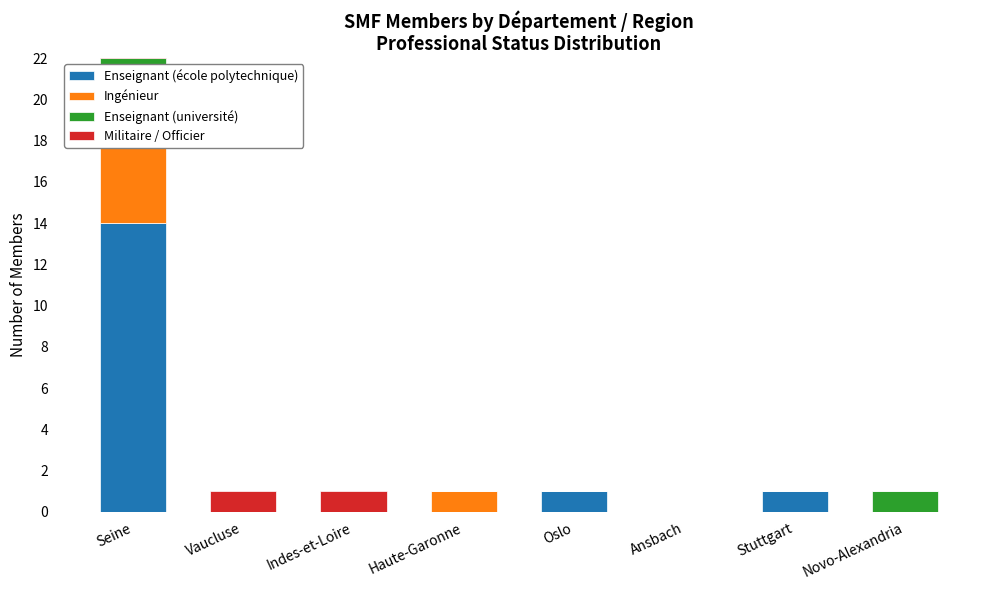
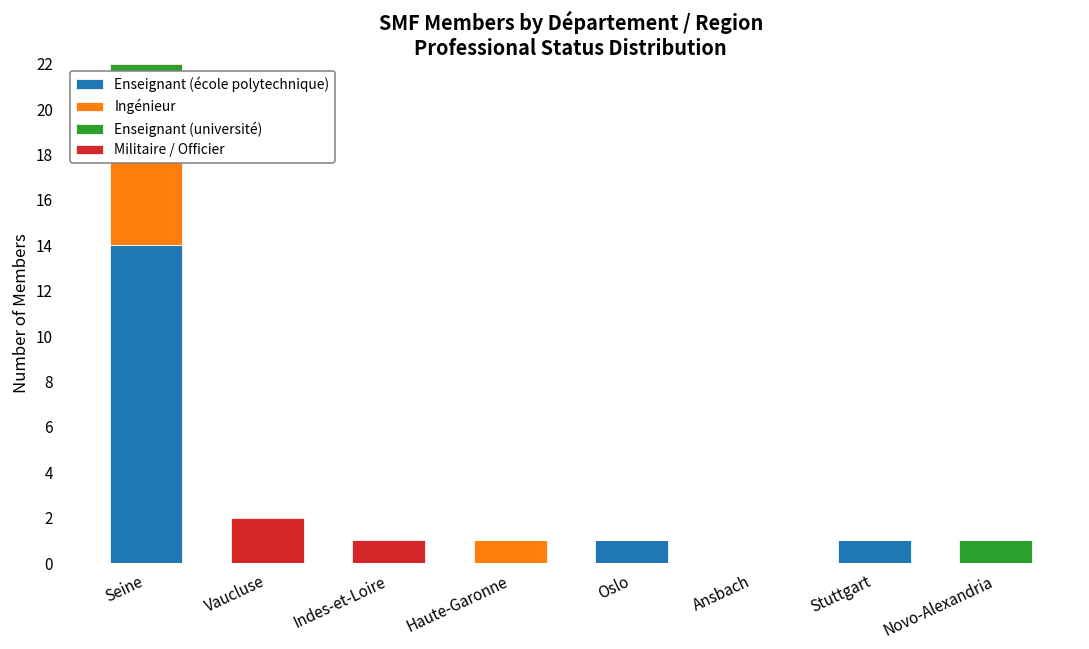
Militaire / Officier, Vaucluse: 1 -> 2
